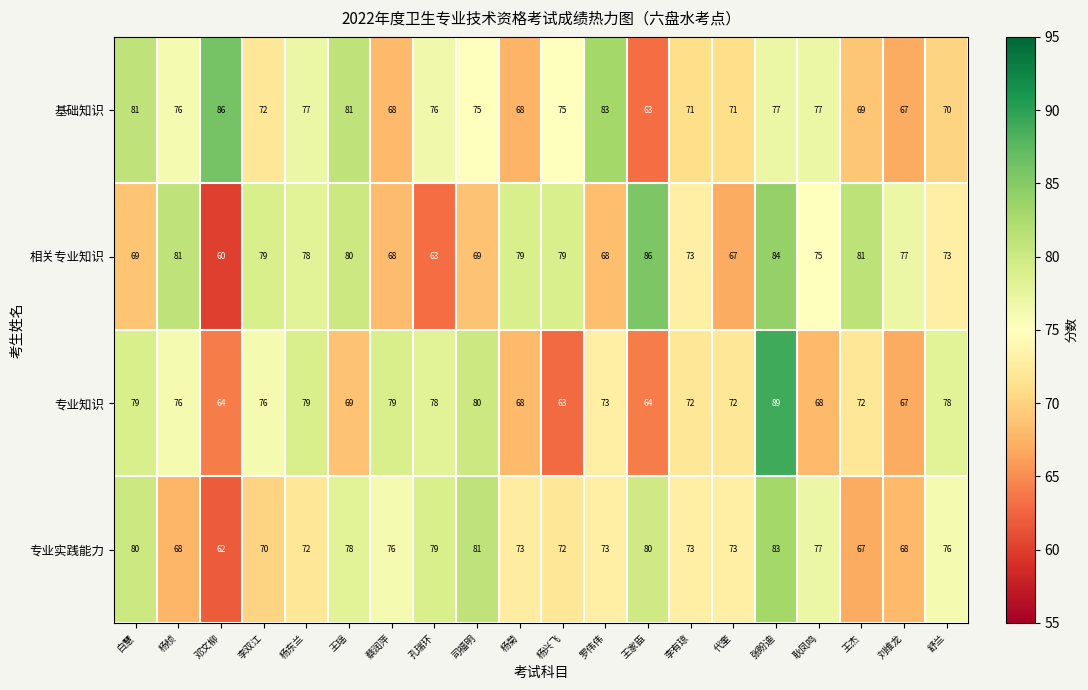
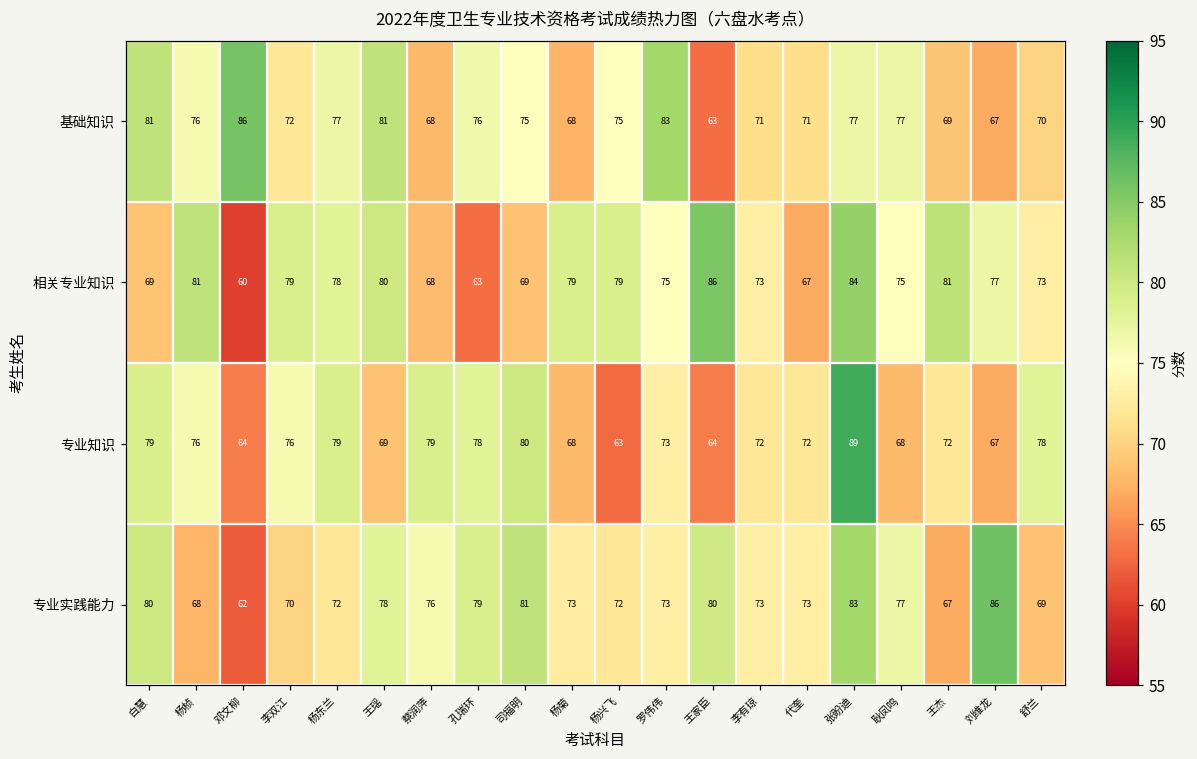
相关专业知识, 罗伟伟: 68 -> 75
专业实践能力, 刘维龙: 68 -> 86
专业实践能力, 舒兰: 76 -> 69
